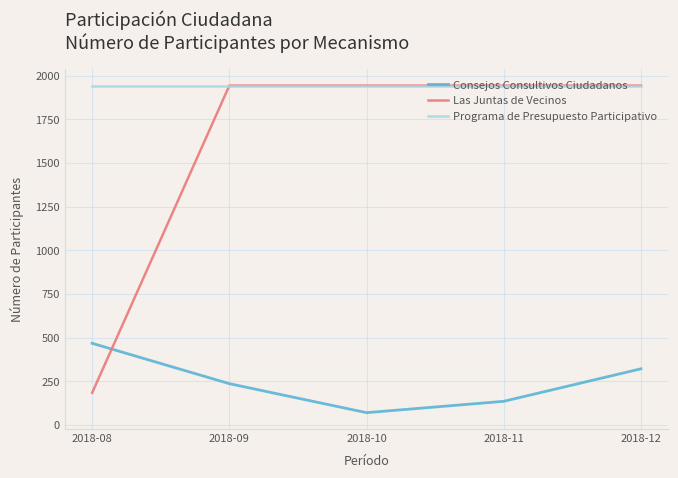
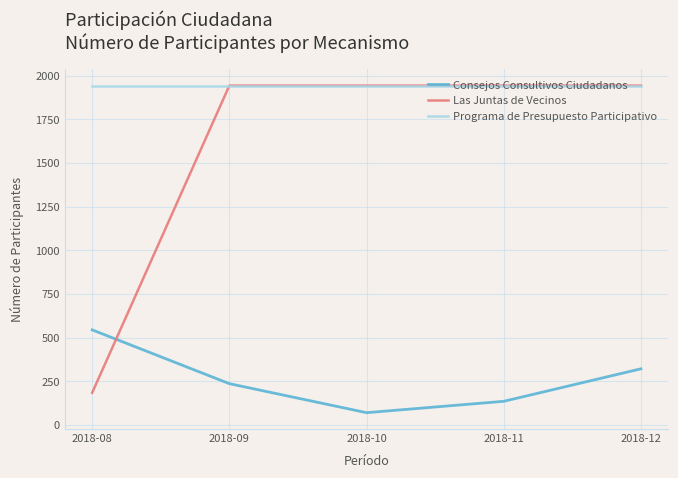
Consejos Consultivos Ciudadanos, 2018-08: 470 -> 550
